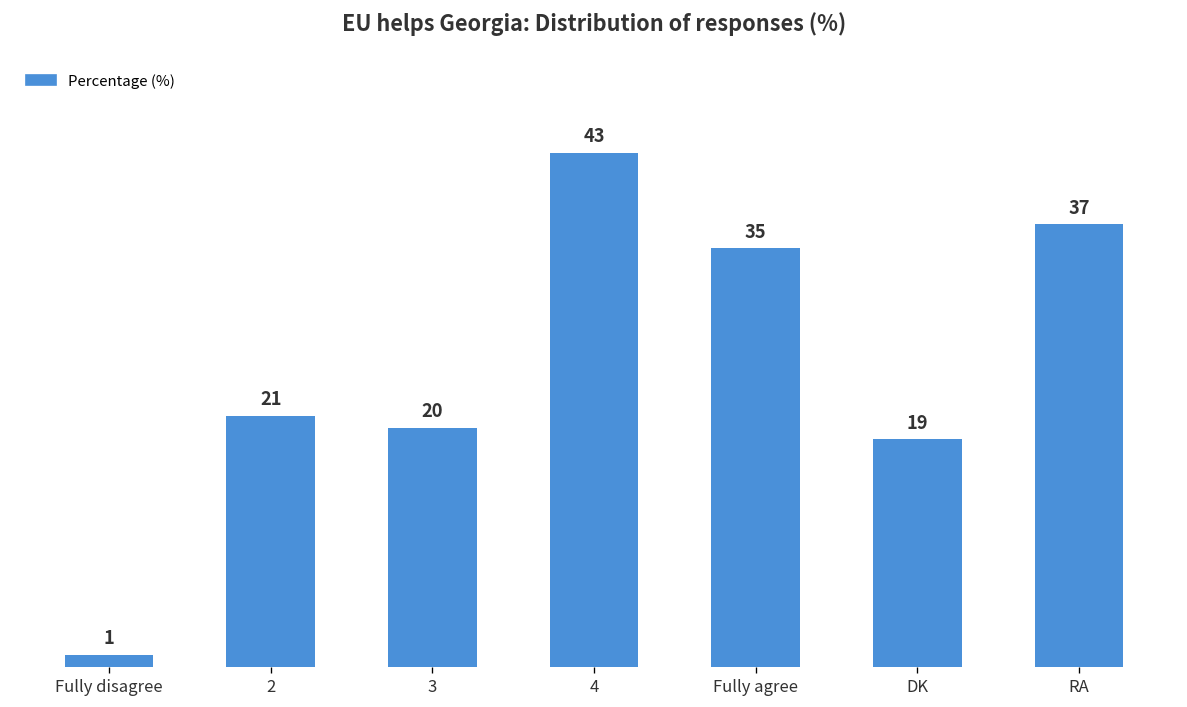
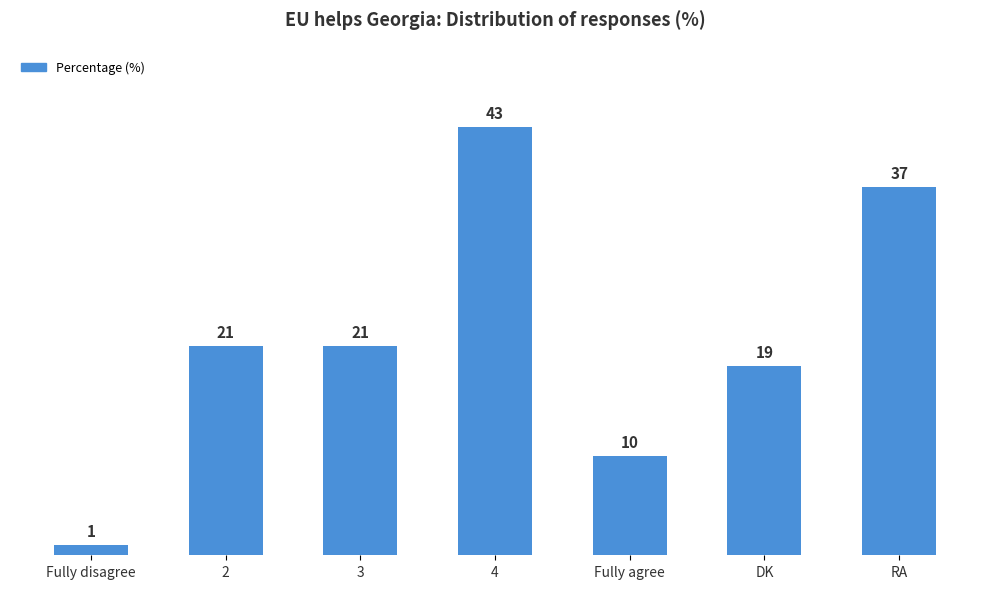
3: 20 -> 21
Fully agree: 35 -> 10
